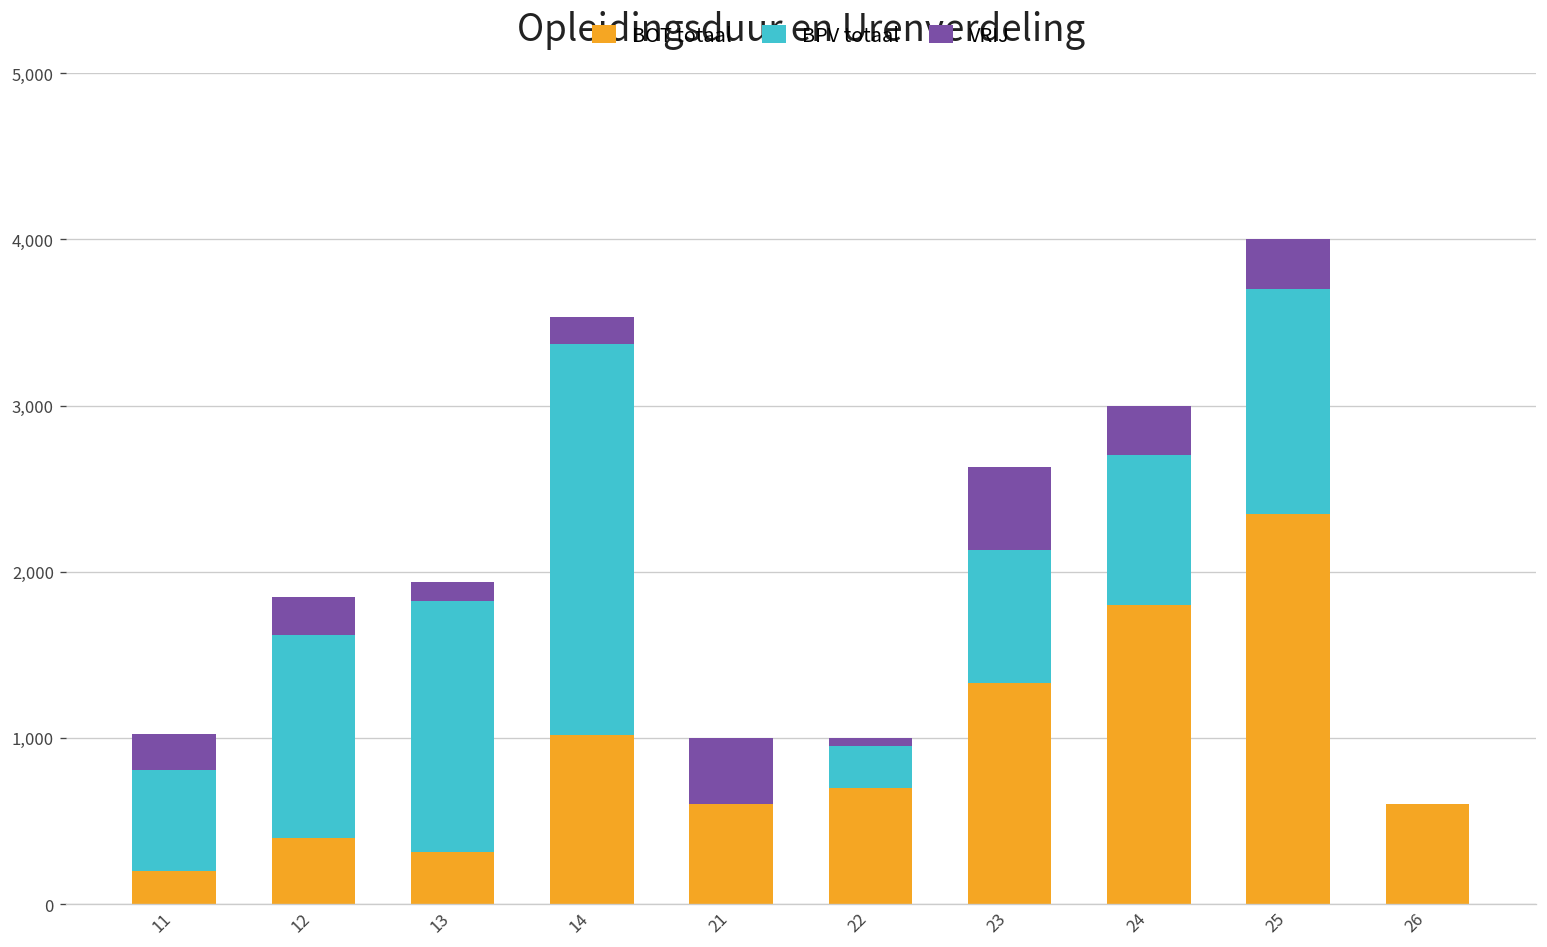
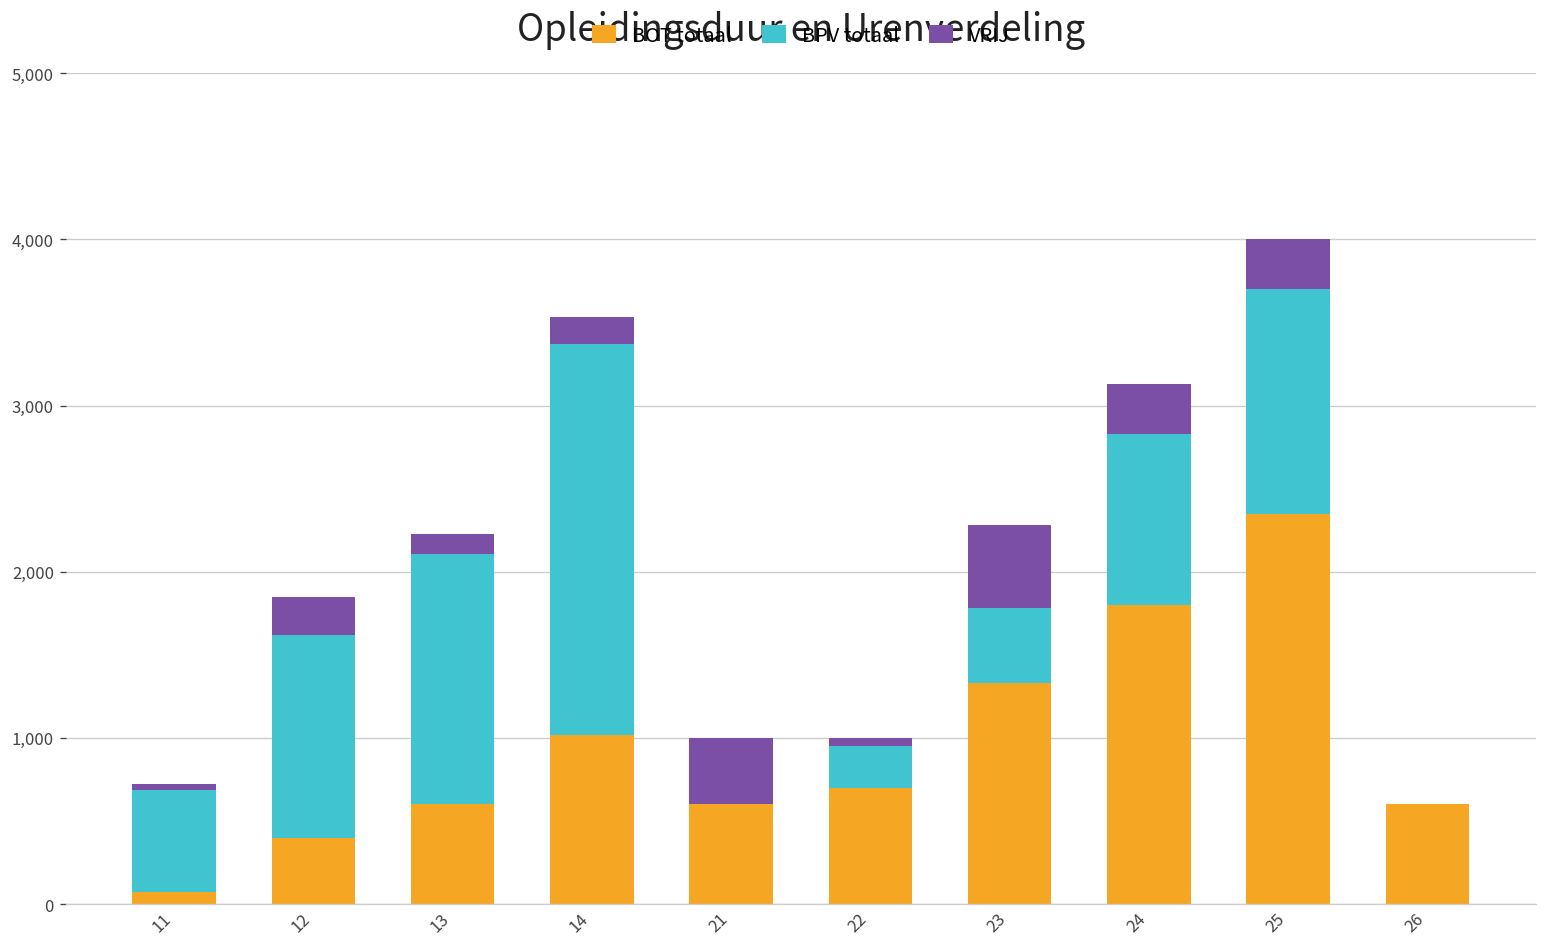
BOT totaal, 11: 200 -> 80
VRIJ, 11: 210 -> 40
BOT totaal, 13: 310 -> 600
BPV totaal, 23: 800 -> 450
BPV totaal, 24: 900 -> 1,030
